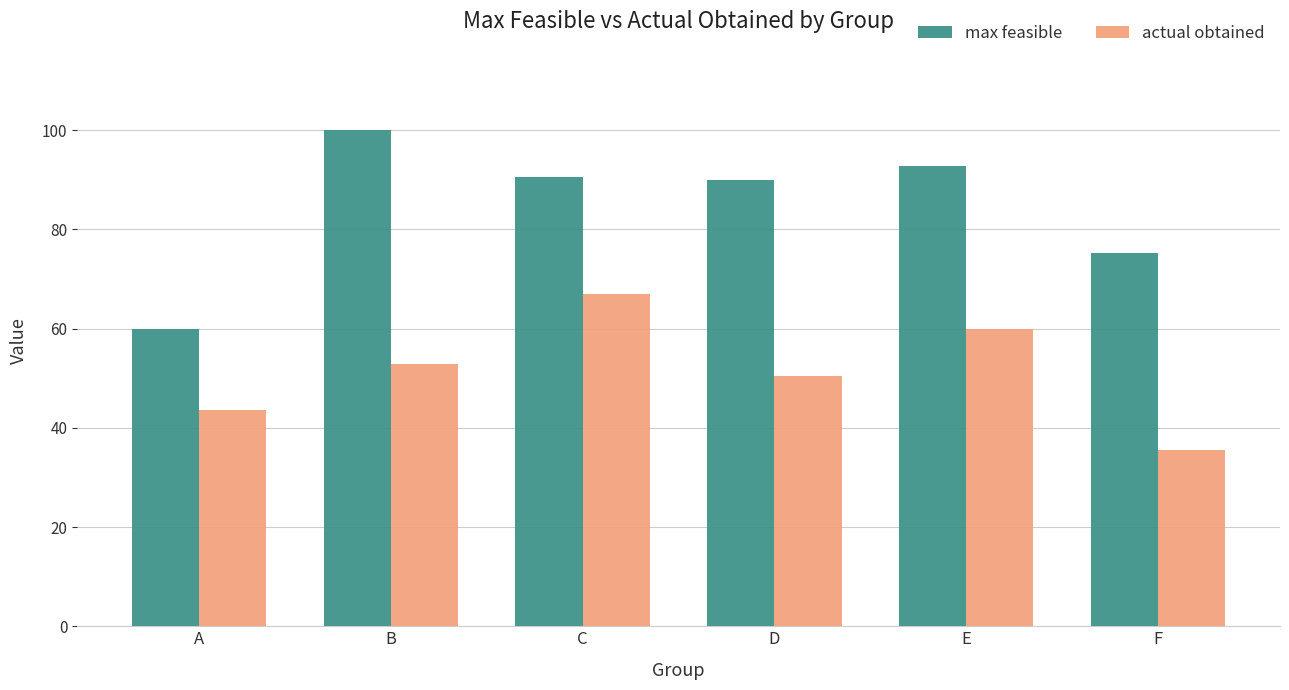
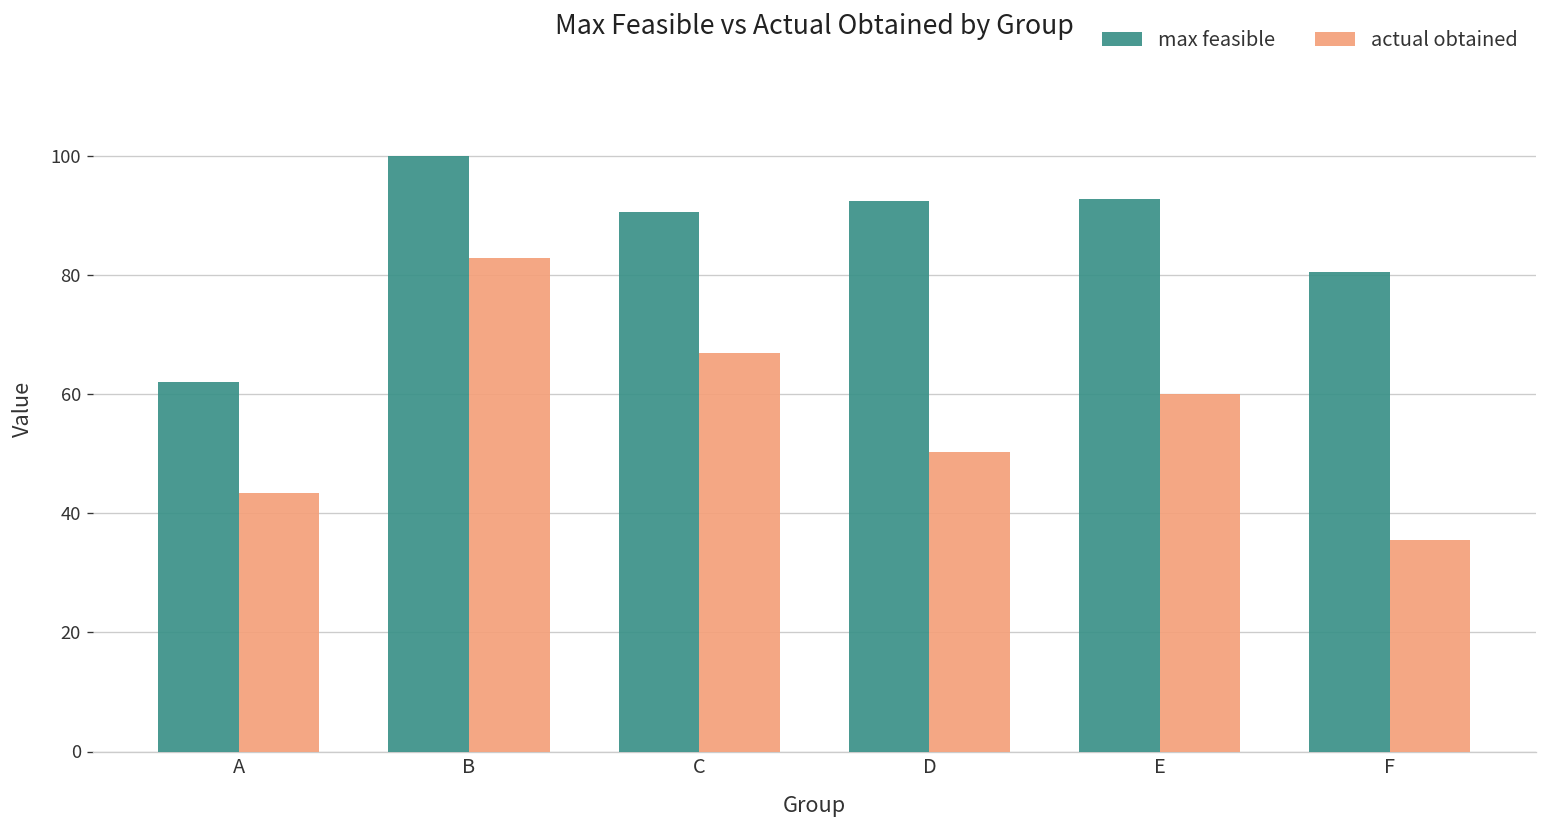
max feasible, A: 60 -> 62
actual obtained, B: 53 -> 83
max feasible, D: 90 -> 93
max feasible, F: 75 -> 81
